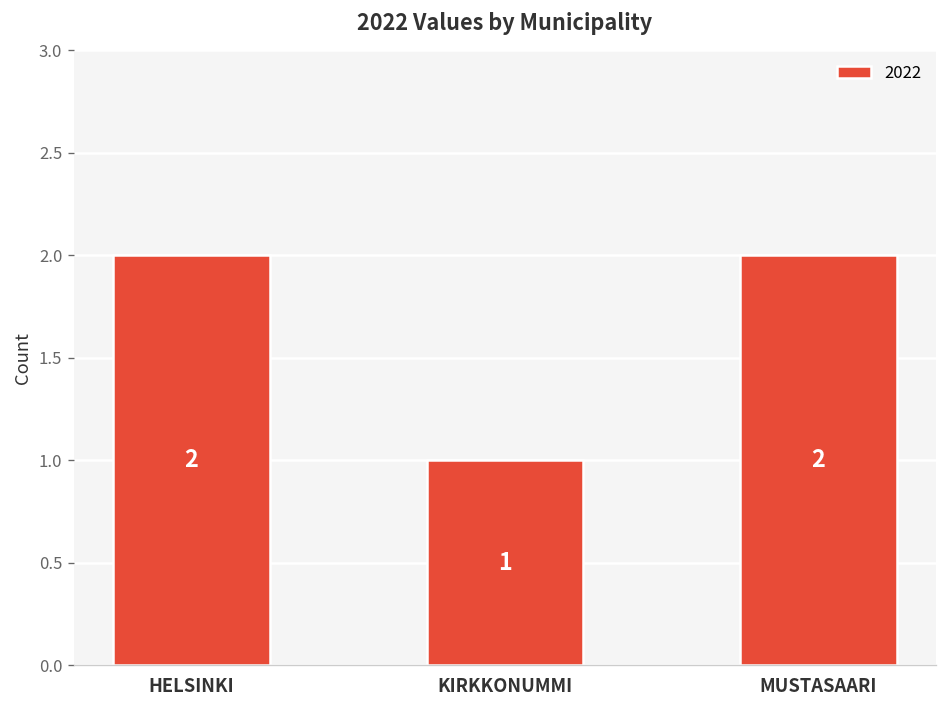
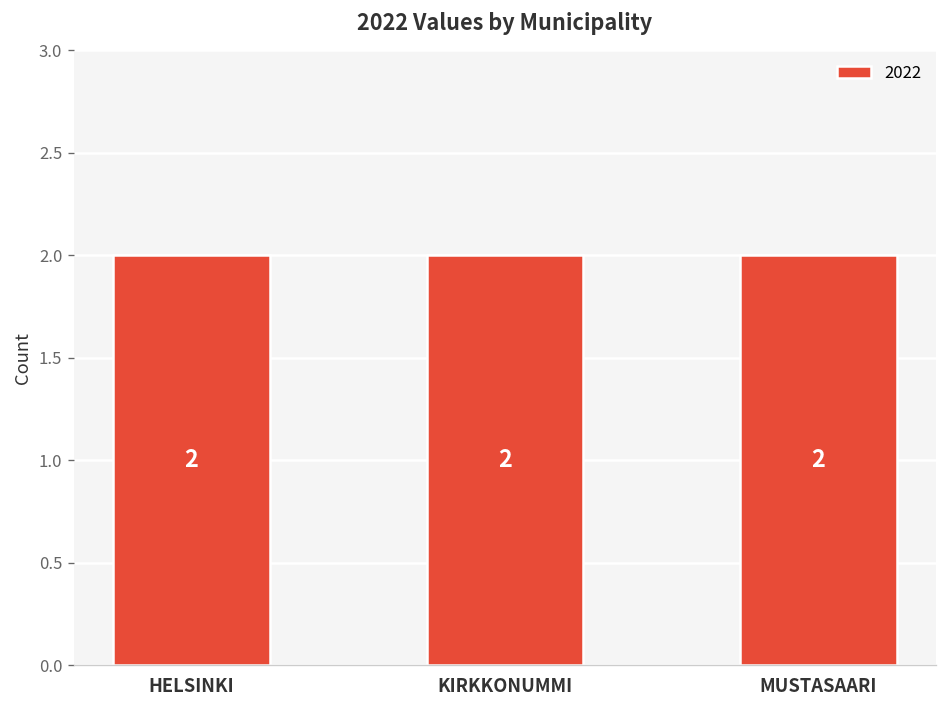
KIRKKONUMMI: 1 -> 2
